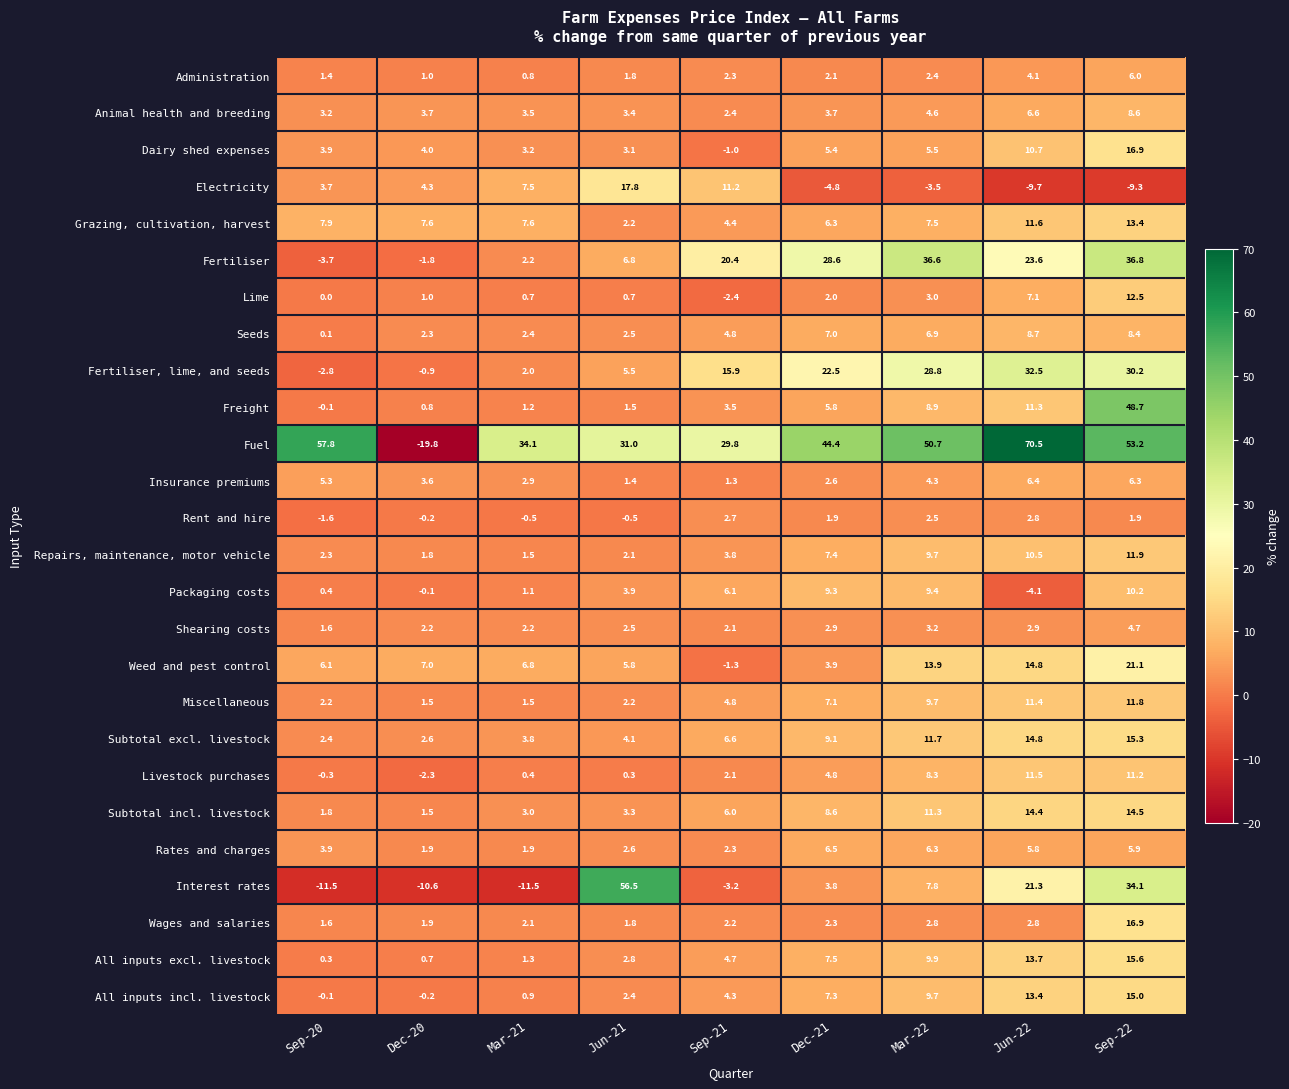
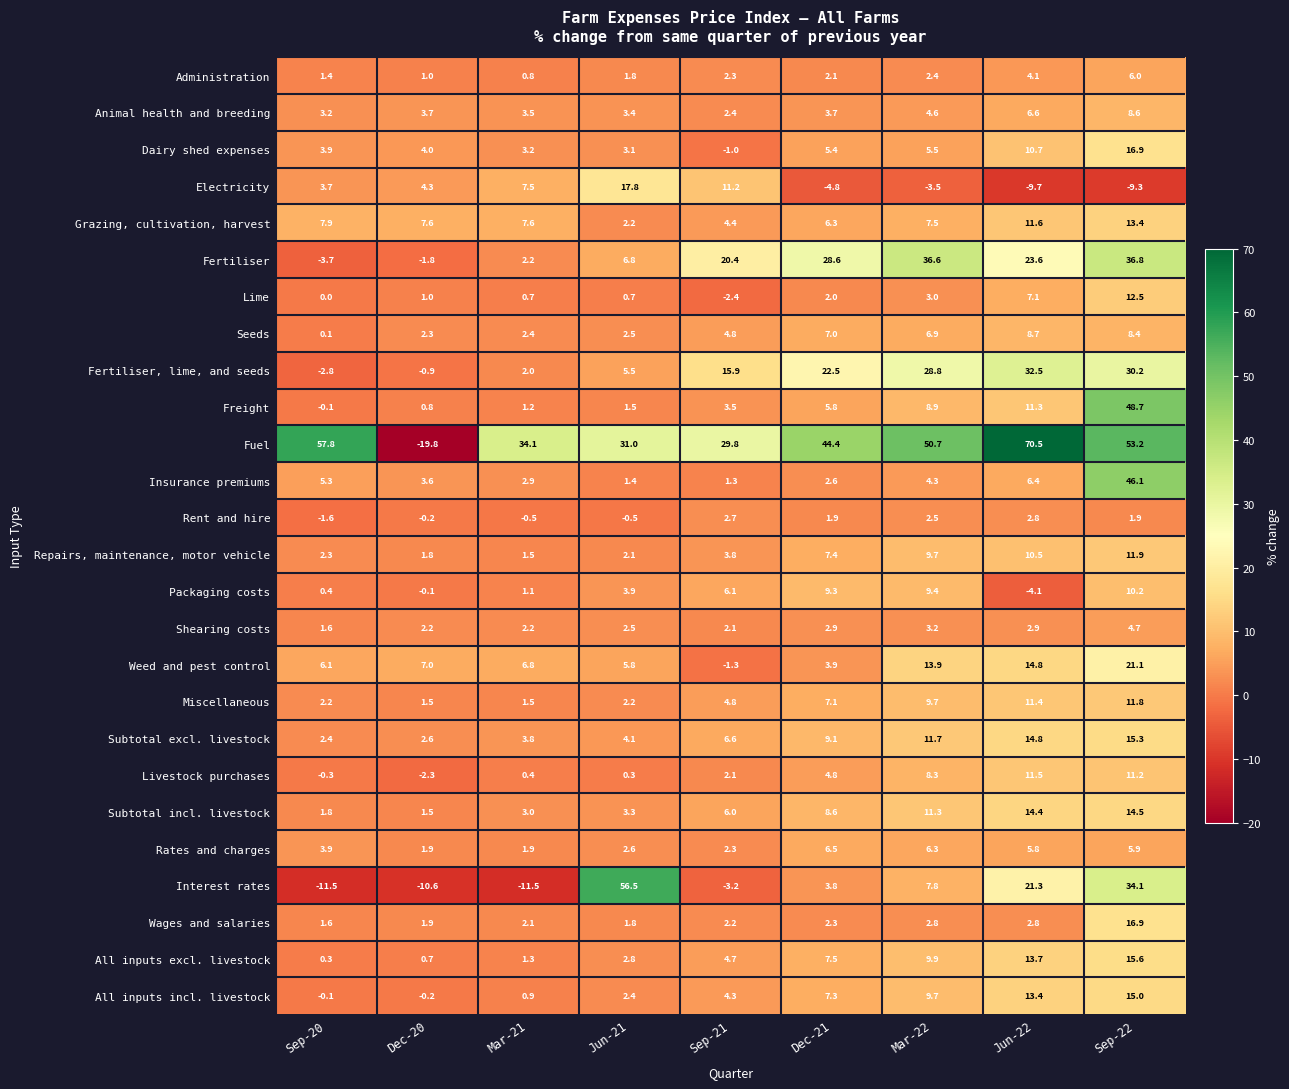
Insurance premiums, Sep-22: 6.3 -> 46.1
